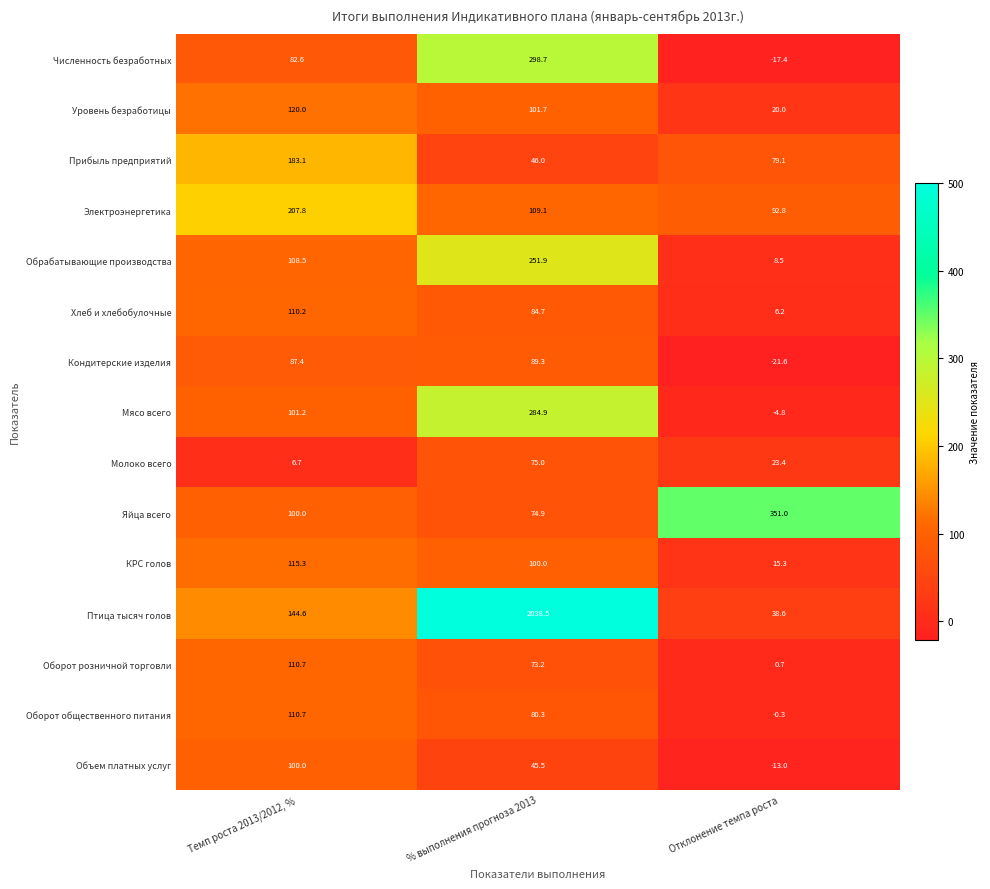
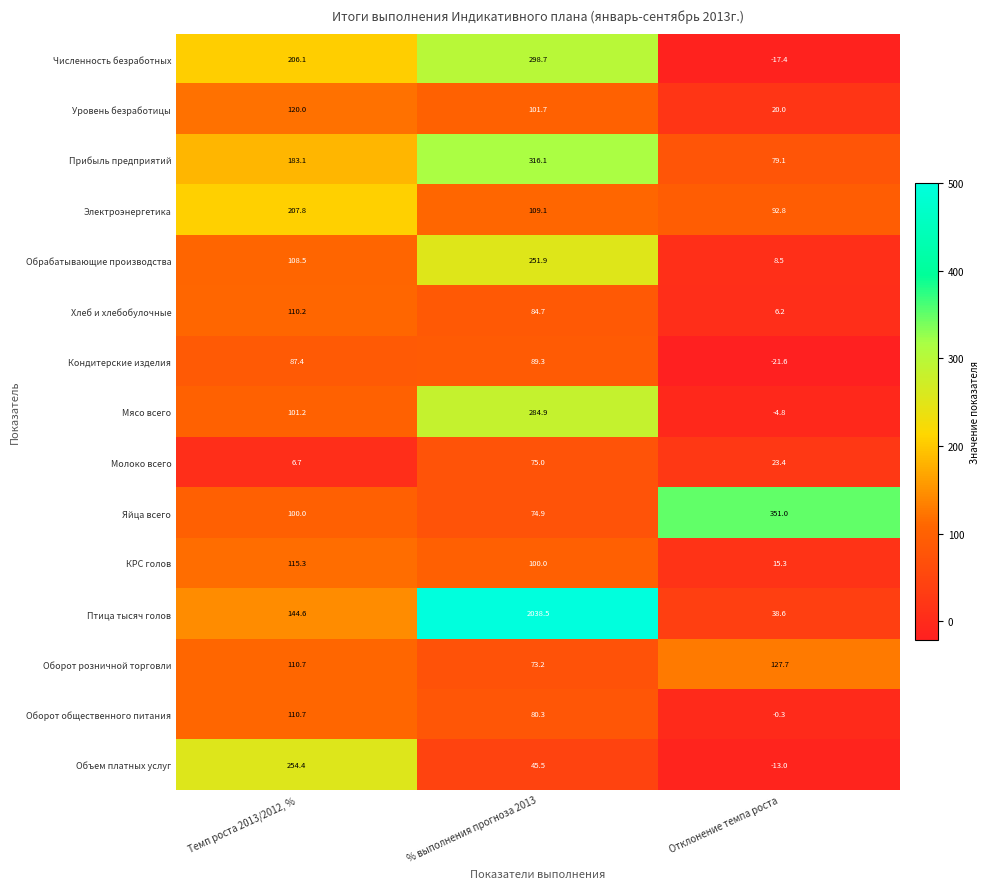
Численность безработных, Темп роста 2013/2012, %: 82.6 -> 206.1
Прибыль предприятий, % выполнения прогноза 2013: 46.0 -> 316.1
Оборот розничной торговли, Отклонение темпа роста: 0.7 -> 127.7
Объем платных услуг, Темп роста 2013/2012, %: 100.0 -> 254.4
